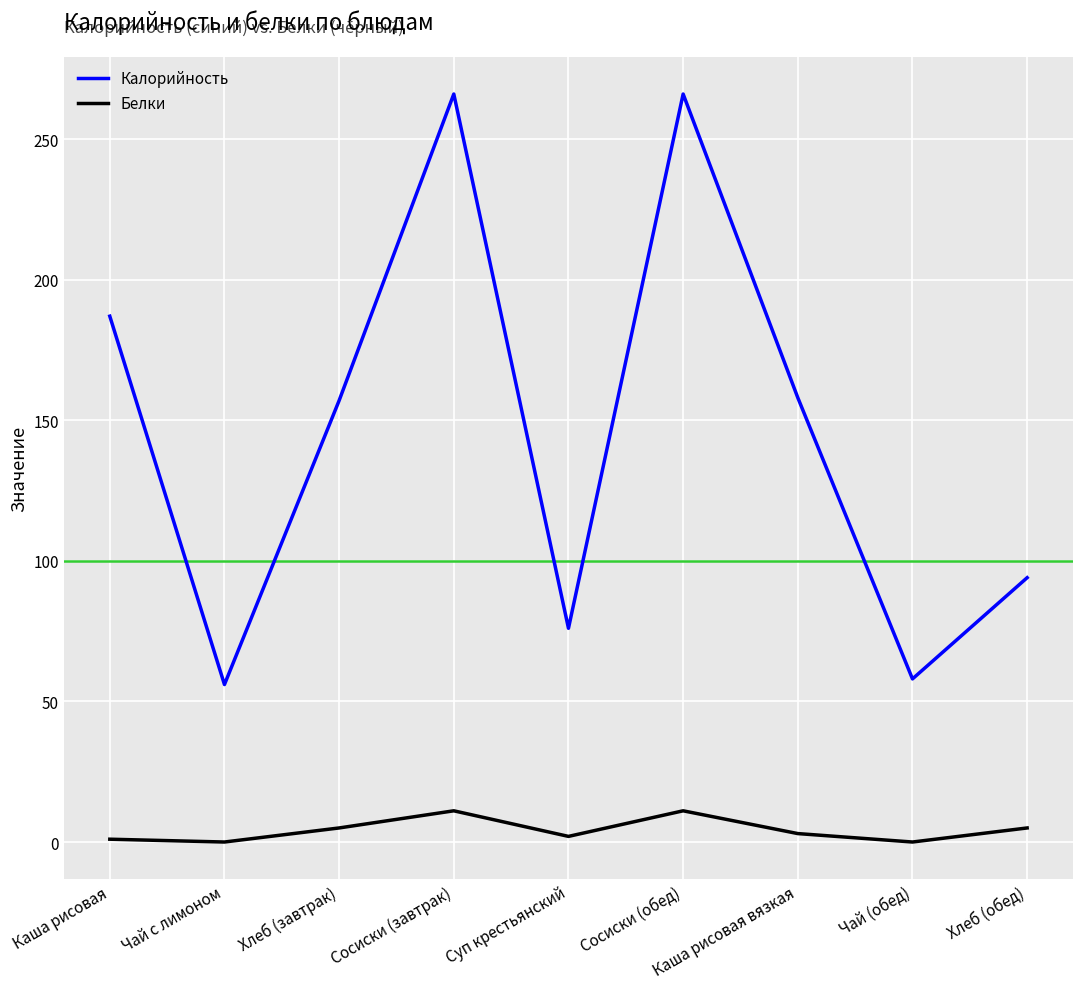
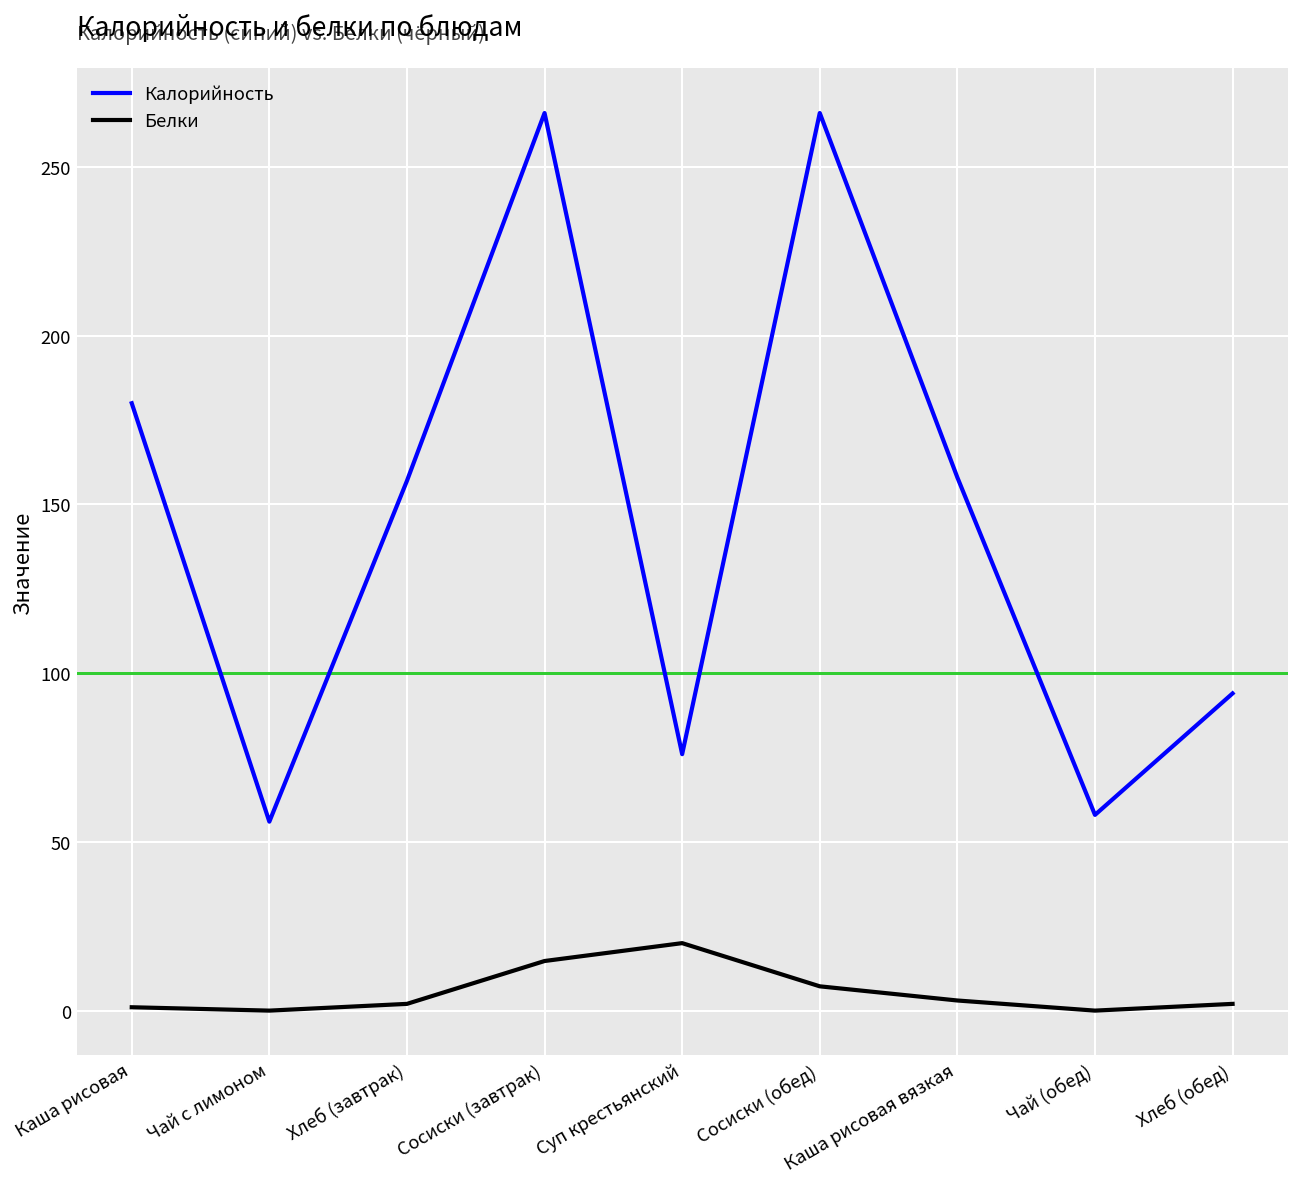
Калорийность, Каша рисовая: 187 -> 180
Белки, Хлеб (завтрак): 5 -> 2
Белки, Сосиски (завтрак): 11 -> 15
Белки, Суп крестьянский: 2 -> 20
Белки, Сосиски (обед): 11 -> 7
Белки, Хлеб (обед): 5 -> 2
